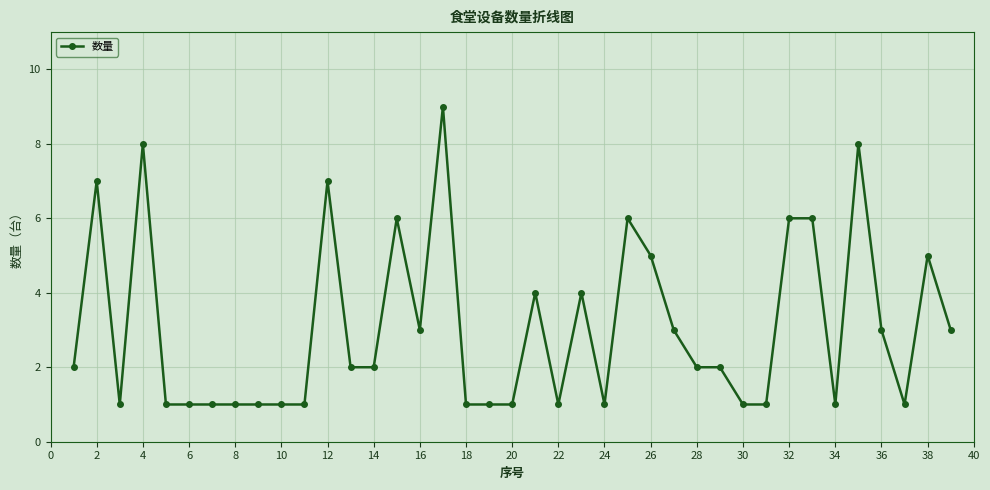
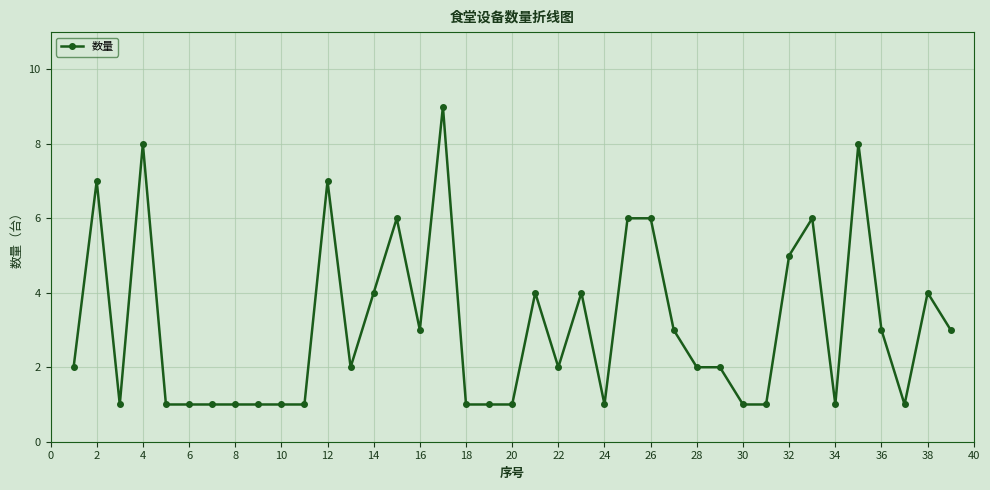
14: 2 -> 4
22: 1 -> 2
26: 5 -> 6
32: 6 -> 5
38: 5 -> 4
